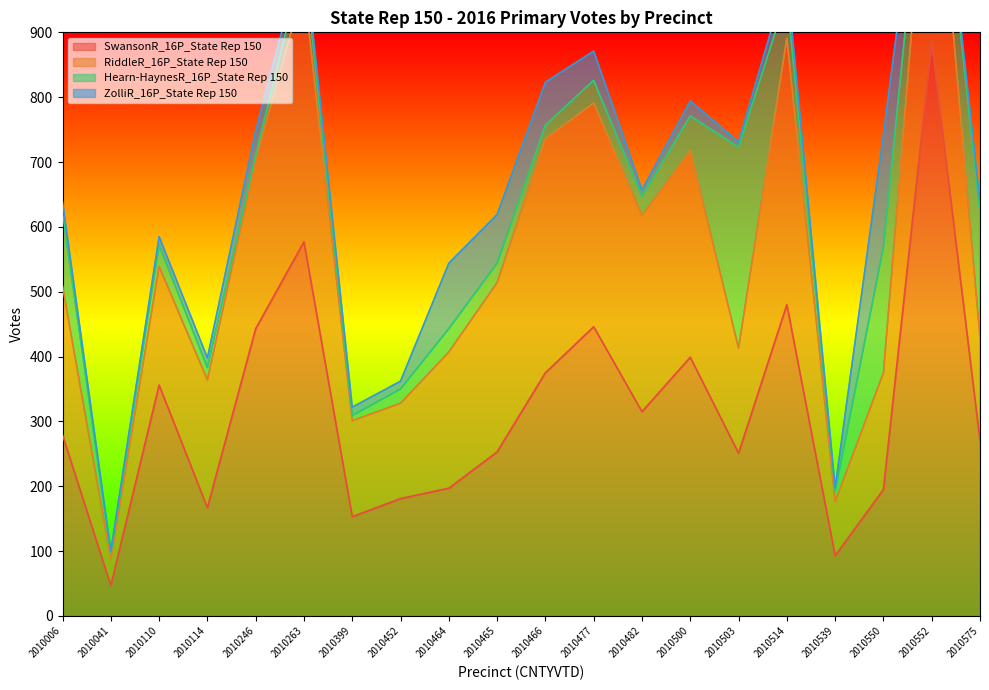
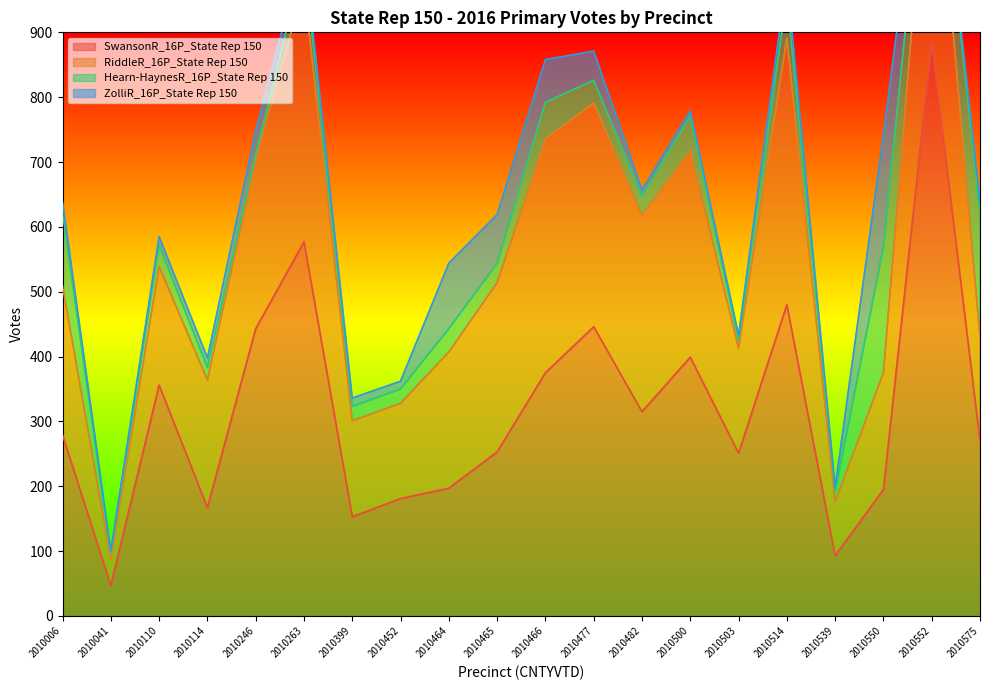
Hearn-HaynesR_16P_State Rep 150, 2010399: 10 -> 20
Hearn-HaynesR_16P_State Rep 150, 2010466: 20 -> 60
ZolliR_16P_State Rep 150, 2010500: 20 -> 10
Hearn-HaynesR_16P_State Rep 150, 2010503: 310 -> 10
